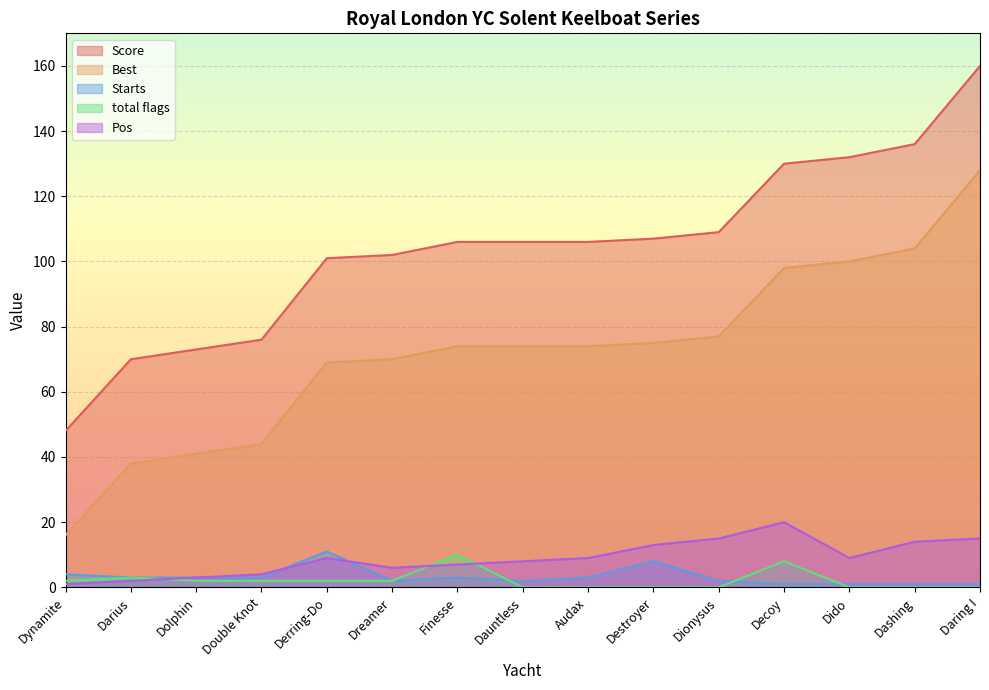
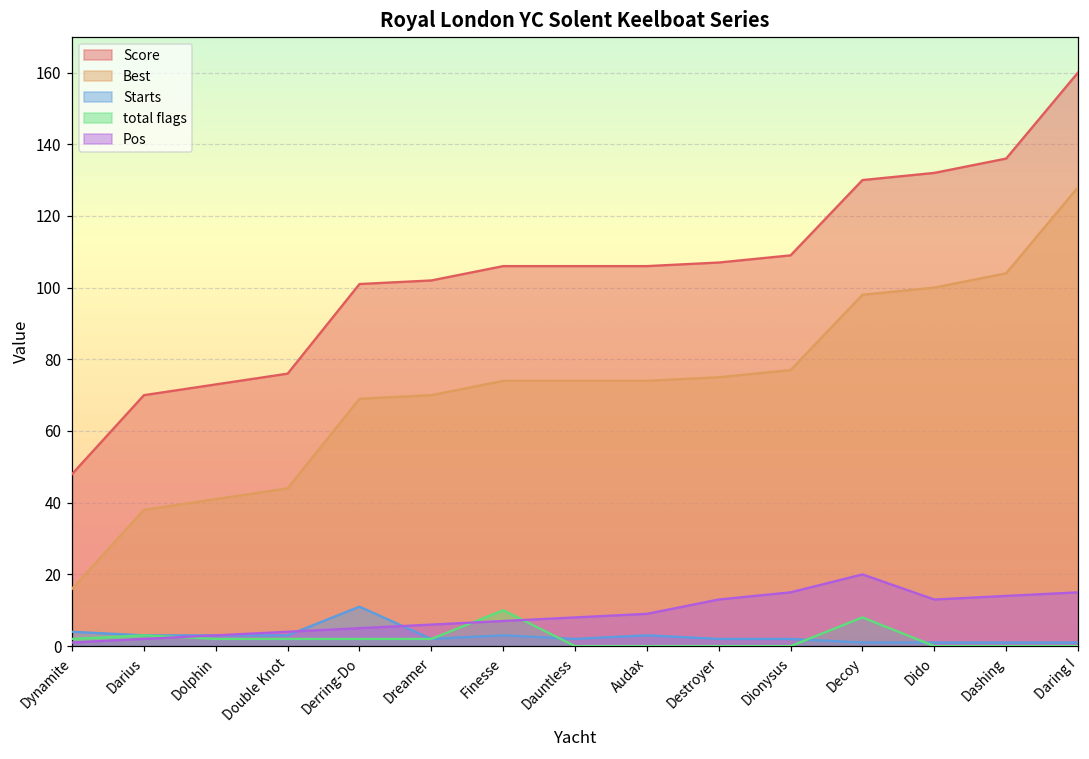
Pos, Derring-Do: 9 -> 5
Starts, Destroyer: 8 -> 2
Pos, Dido: 9 -> 13
